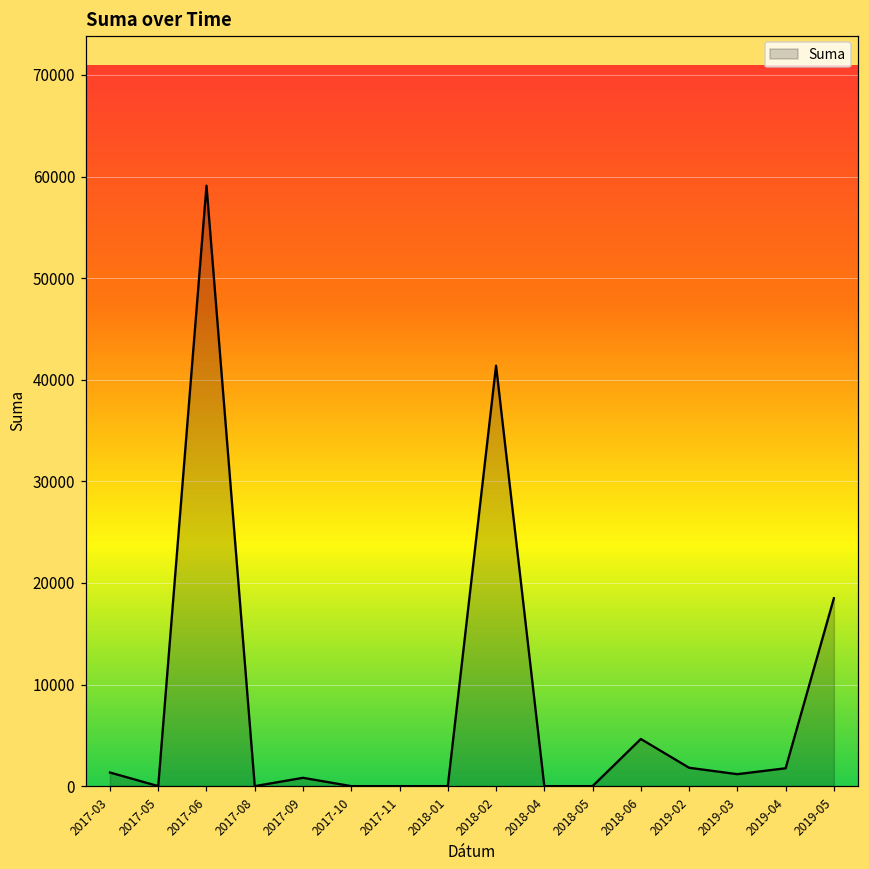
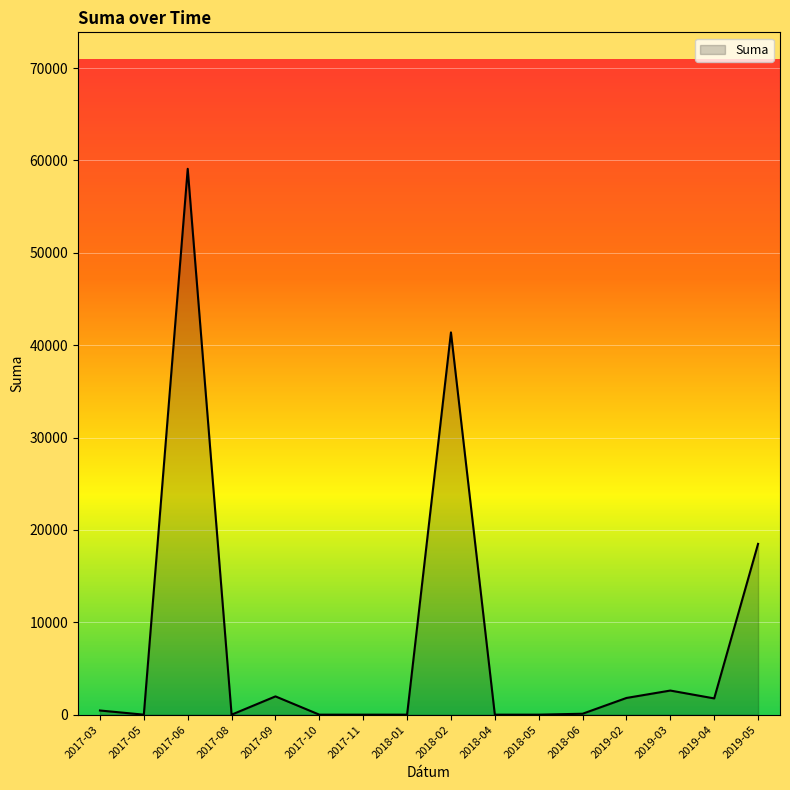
2017-03: 1000 -> 0
2017-09: 1000 -> 2000
2018-06: 5000 -> 0
2019-03: 1000 -> 3000
